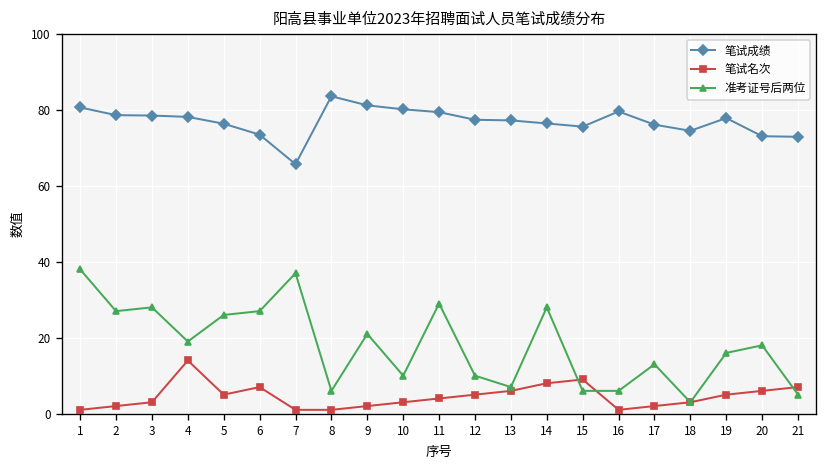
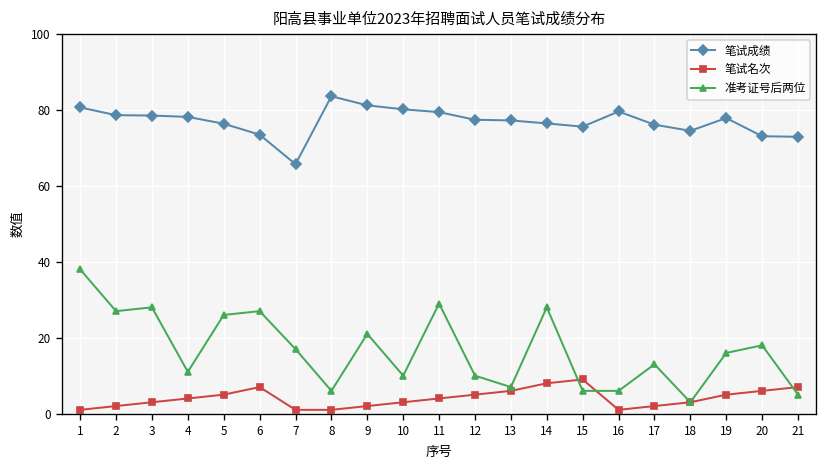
笔试名次, 4: 14 -> 4
准考证号后两位, 4: 19 -> 11
准考证号后两位, 7: 37 -> 17
